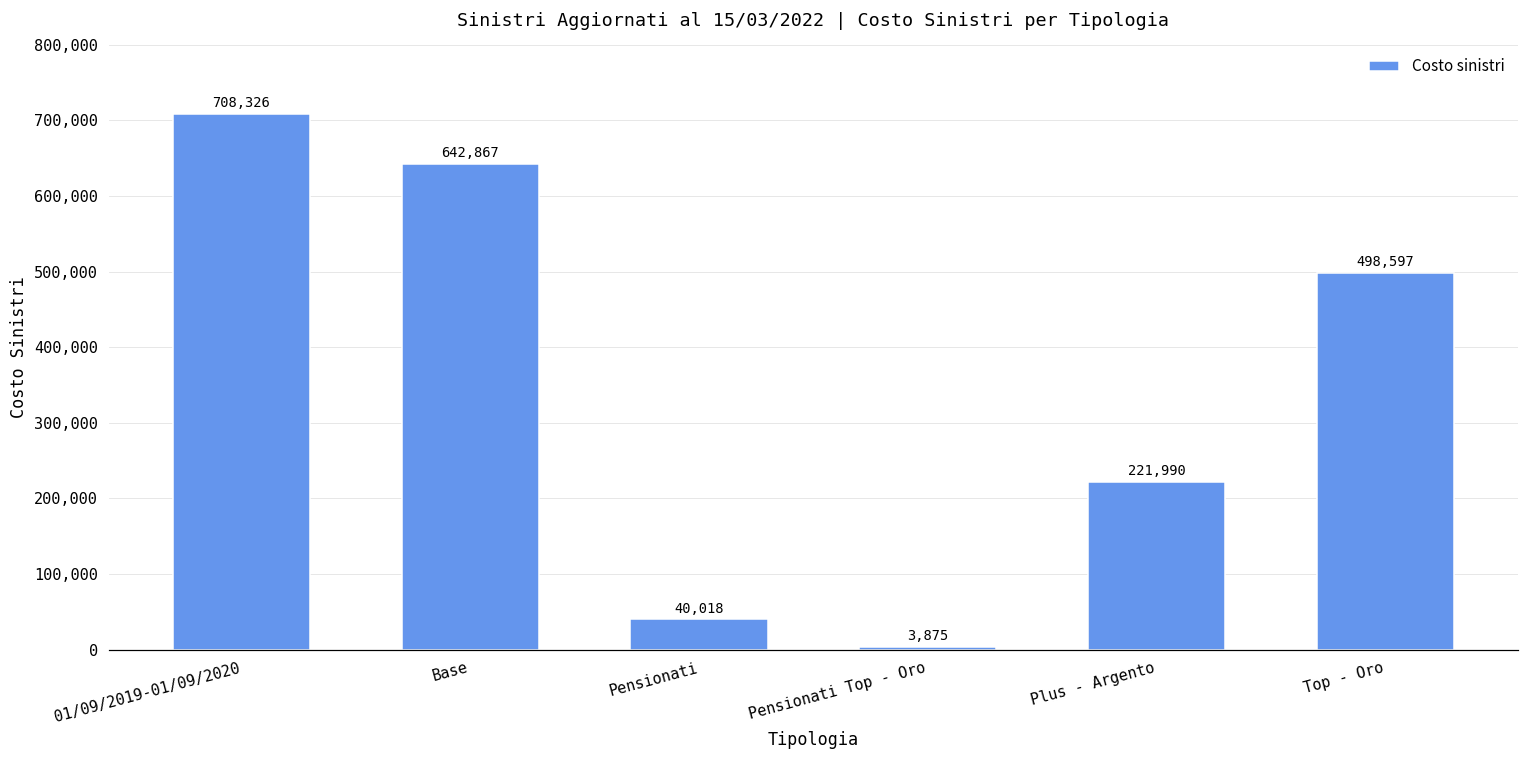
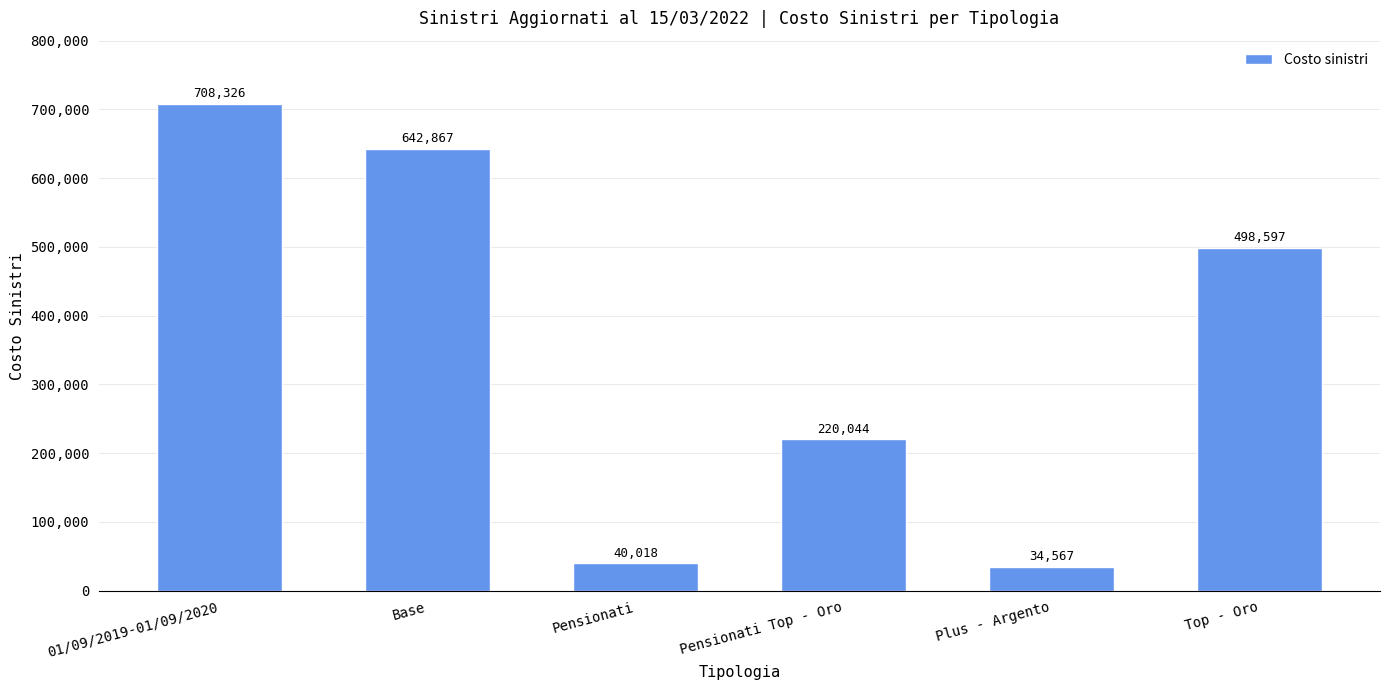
Pensionati Top - Oro: 3,875 -> 220,044
Plus - Argento: 221,990 -> 34,567
